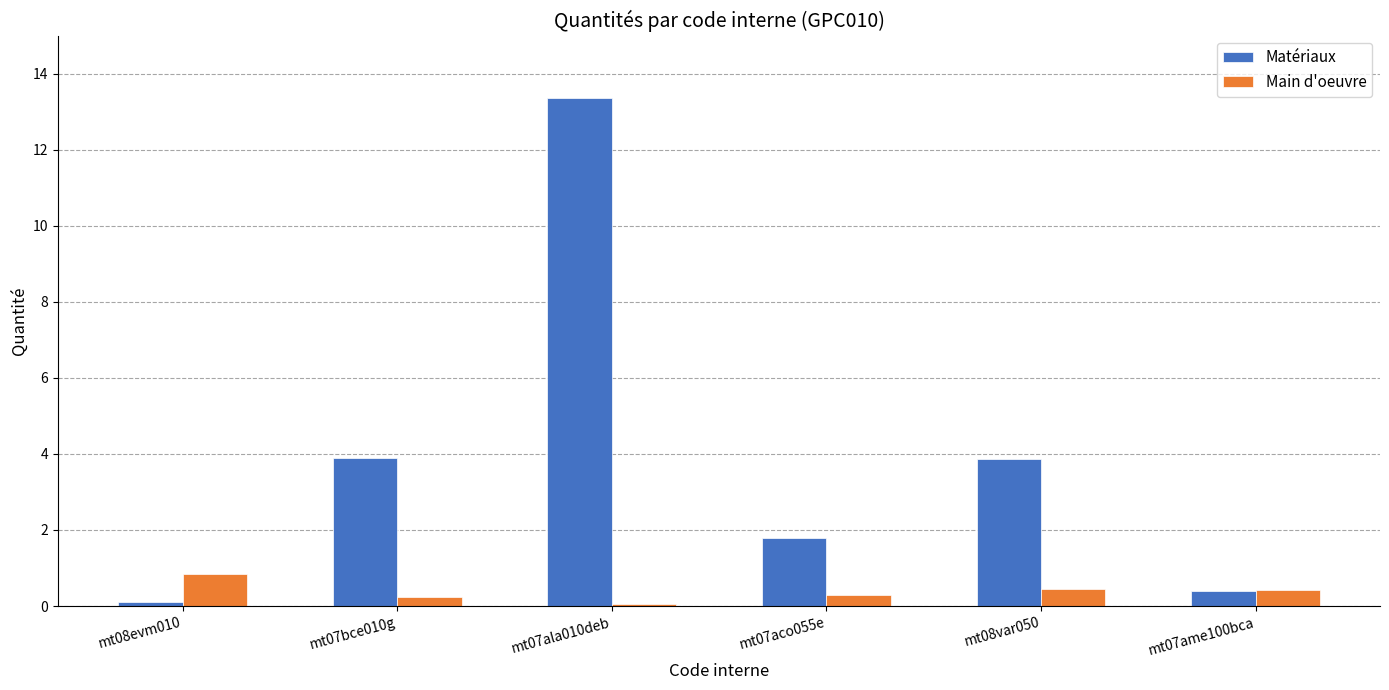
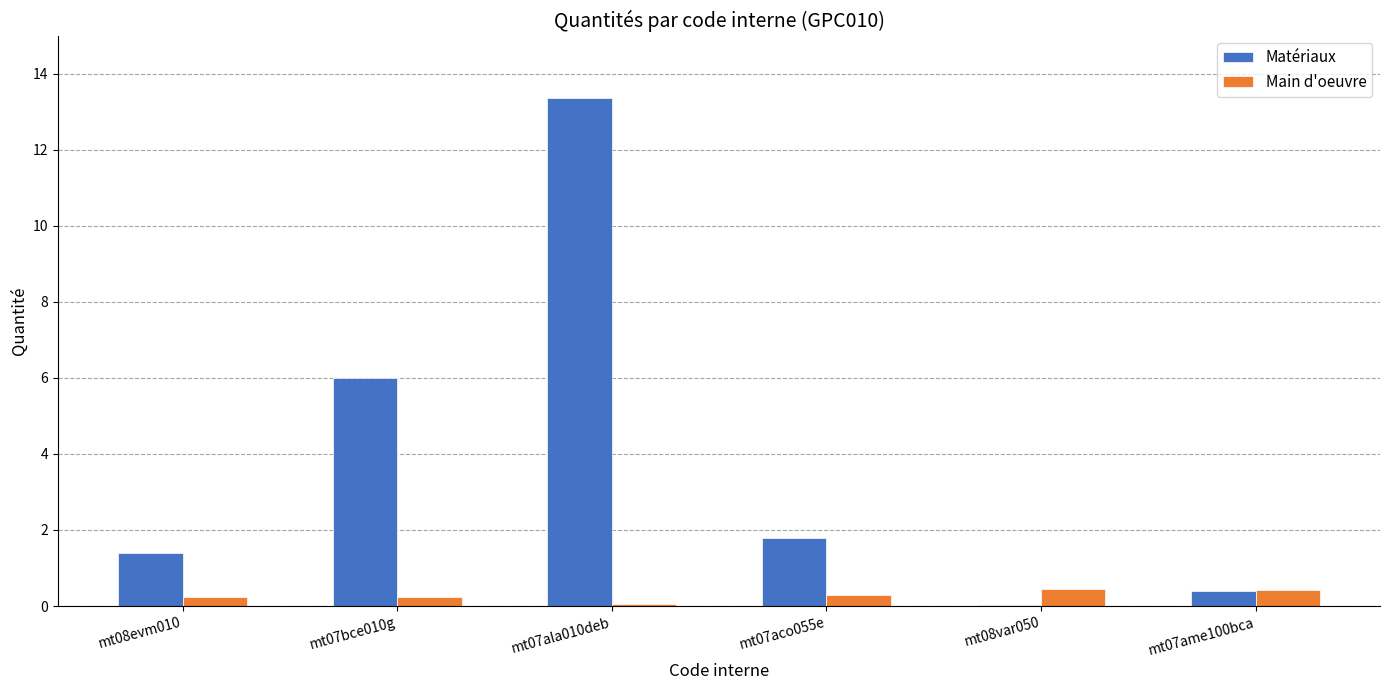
Matériaux, mt08evm010: 0.1 -> 1.4
Main d'oeuvre, mt08evm010: 0.9 -> 0.2
Matériaux, mt07bce010g: 3.9 -> 6.0
Matériaux, mt08var050: 3.9 -> 0.0
